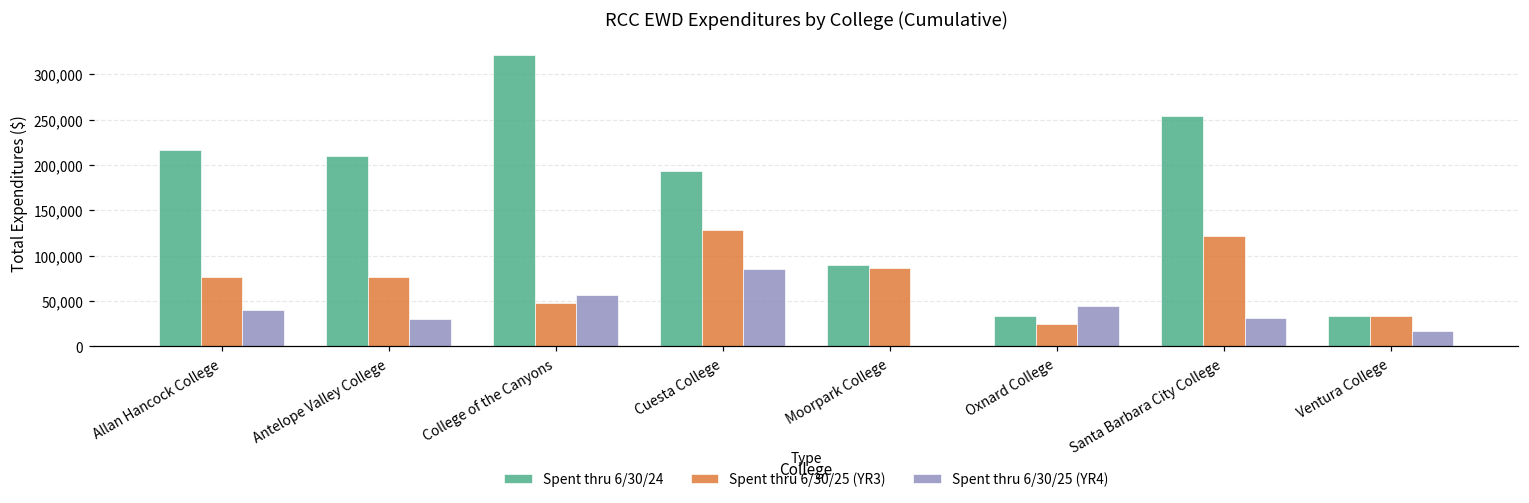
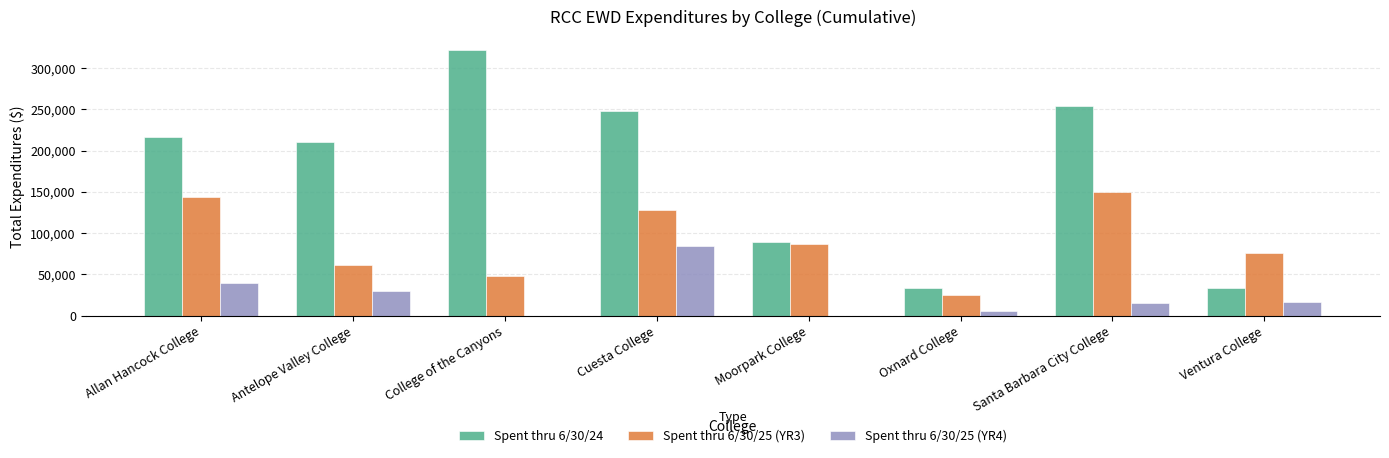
Spent thru 6/30/25 (YR3), Allan Hancock College: 80,000 -> 140,000
Spent thru 6/30/25 (YR3), Antelope Valley College: 80,000 -> 60,000
Spent thru 6/30/25 (YR4), College of the Canyons: 60,000 -> 0
Spent thru 6/30/24, Cuesta College: 190,000 -> 250,000
Spent thru 6/30/25 (YR4), Oxnard College: 40,000 -> 10,000
Spent thru 6/30/25 (YR3), Santa Barbara City College: 120,000 -> 150,000
Spent thru 6/30/25 (YR4), Santa Barbara City College: 30,000 -> 20,000
Spent thru 6/30/25 (YR3), Ventura College: 30,000 -> 80,000
